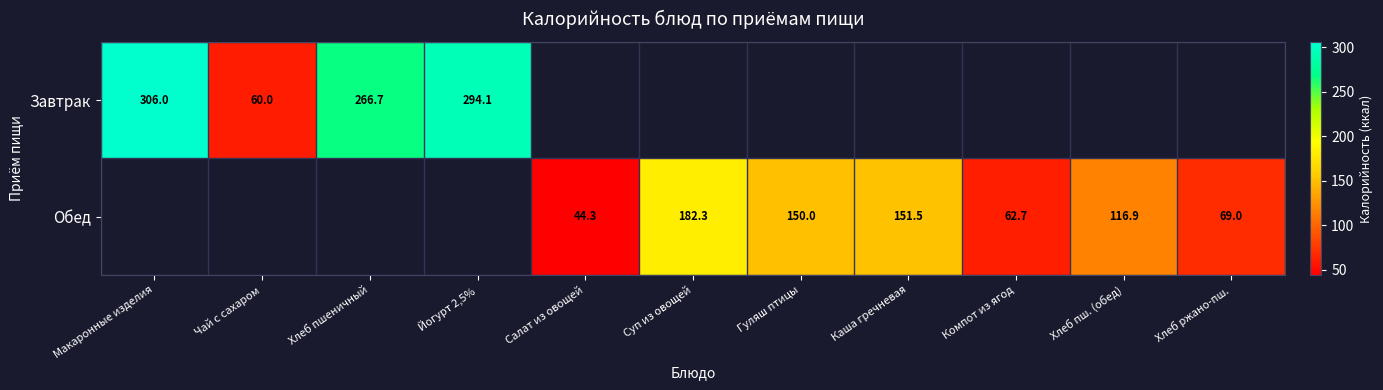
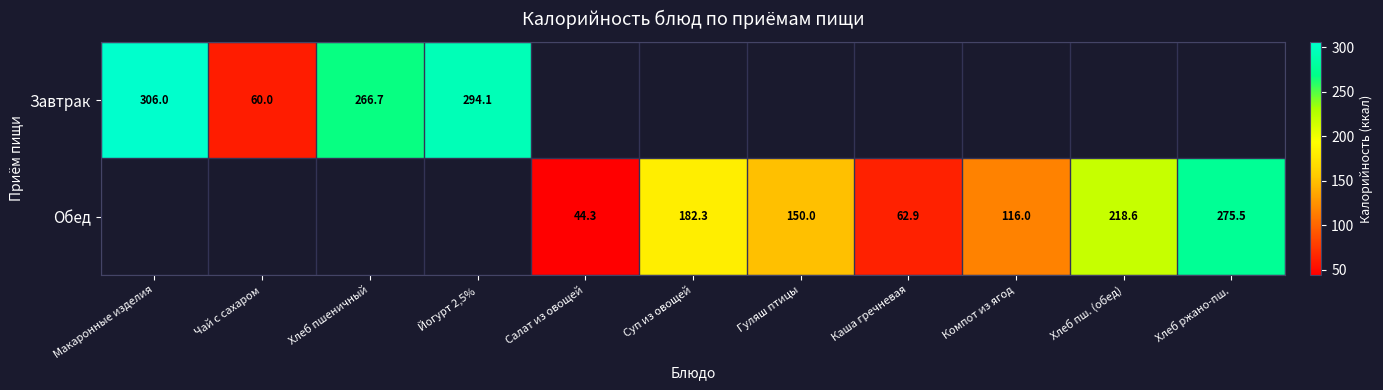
Обед, Каша гречневая: 151.5 -> 62.9
Обед, Компот из ягод: 62.7 -> 116.0
Обед, Хлеб пш. (обед): 116.9 -> 218.6
Обед, Хлеб ржано-пш.: 69.0 -> 275.5
